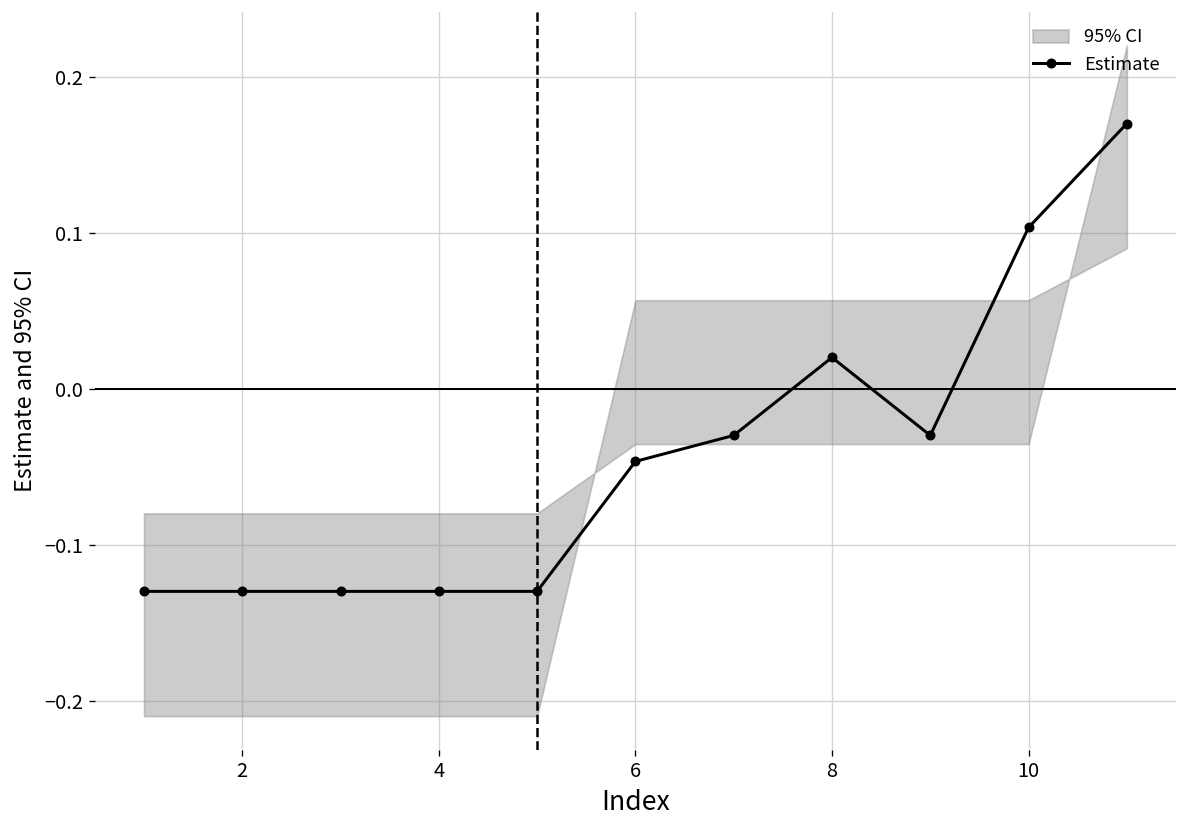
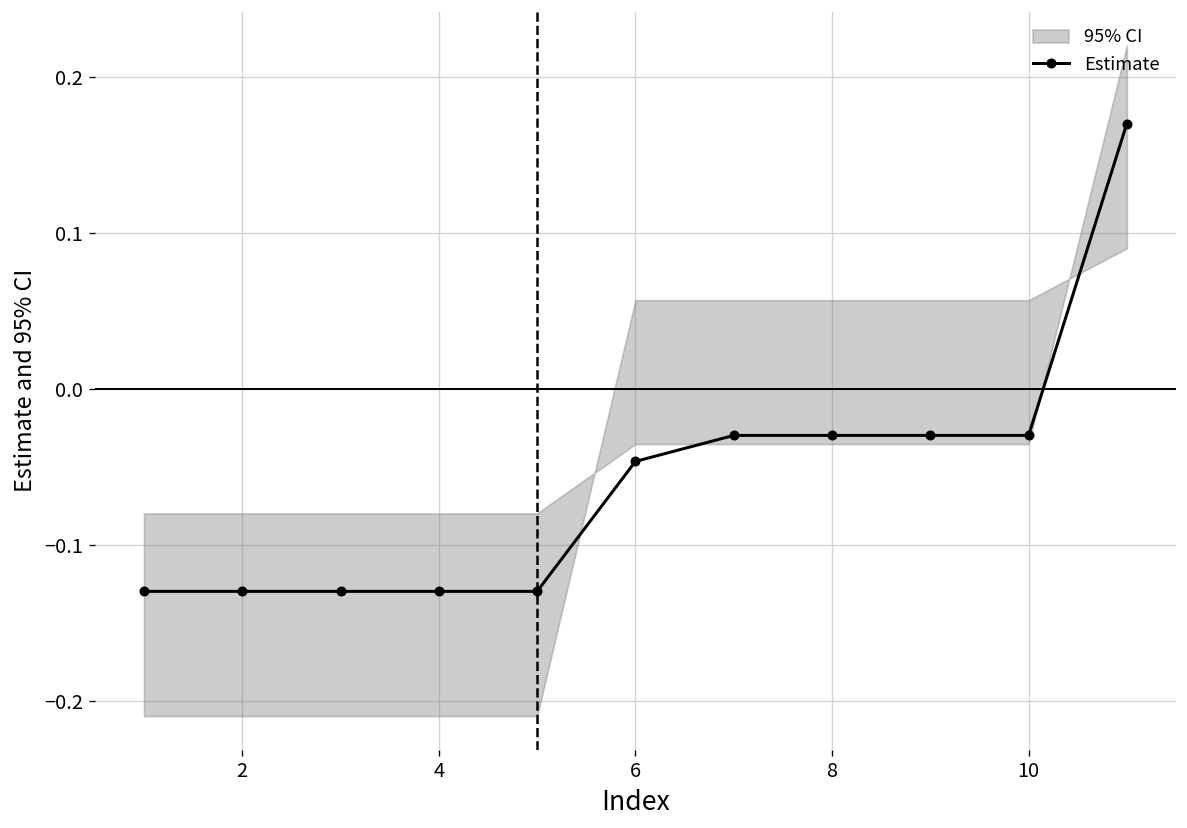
Estimate, 8: 0.020 -> -0.030
Estimate, 10: 0.103 -> -0.030
